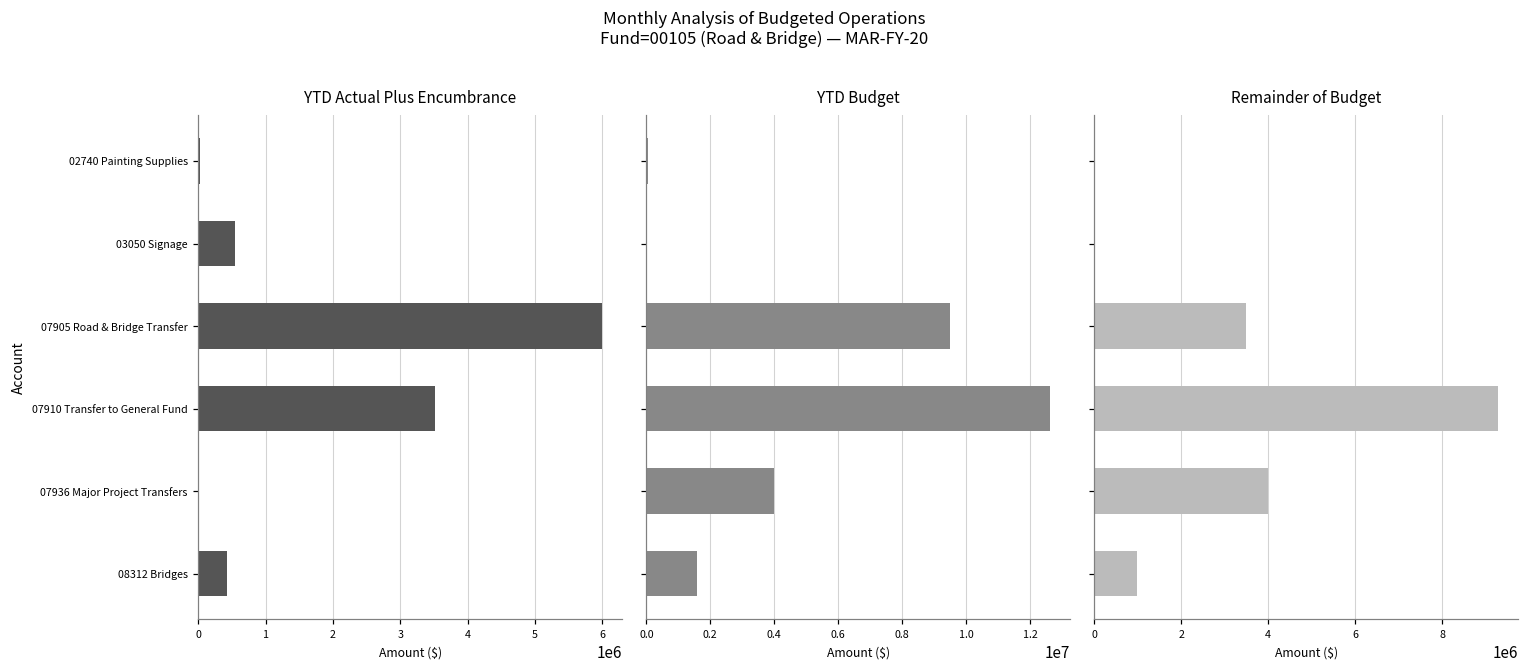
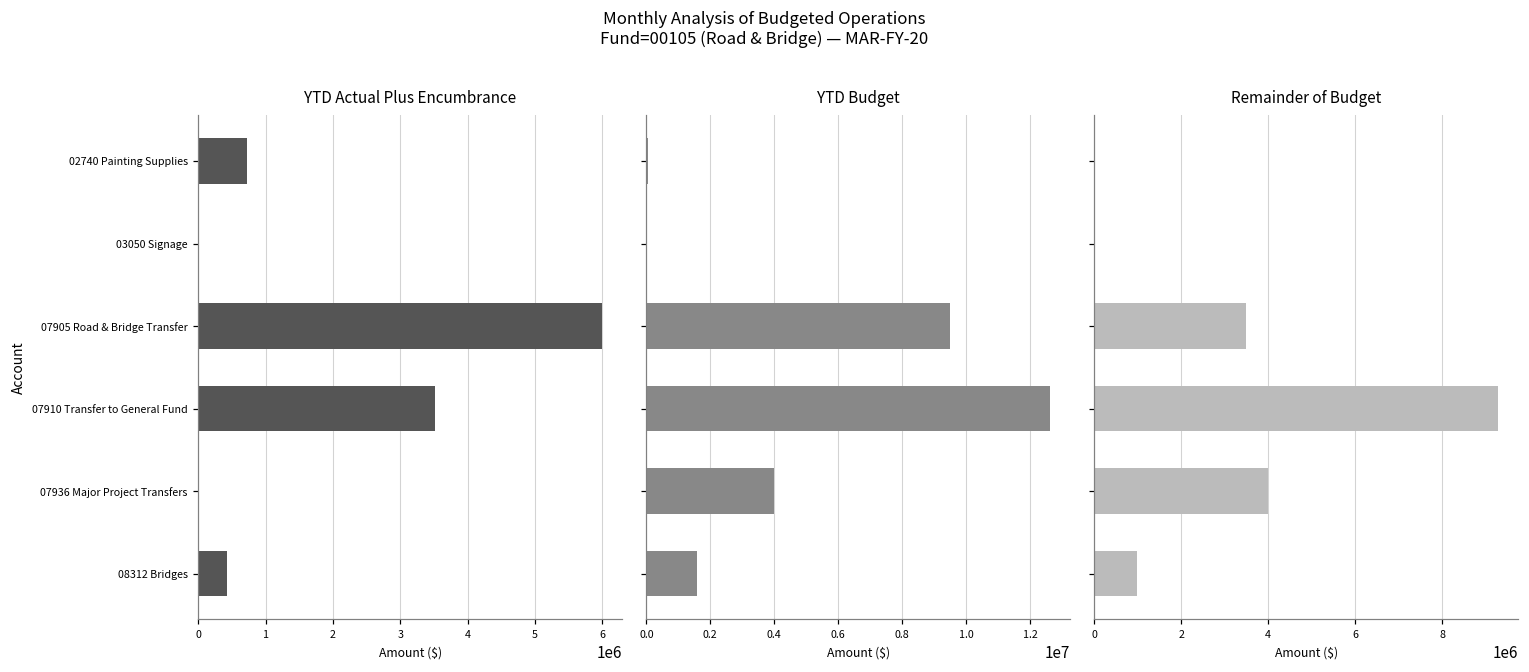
YTD Actual Plus Encumbrance, 02740 Painting Supplies: 0 -> 700000
YTD Actual Plus Encumbrance, 03050 Signage: 500000 -> 0
